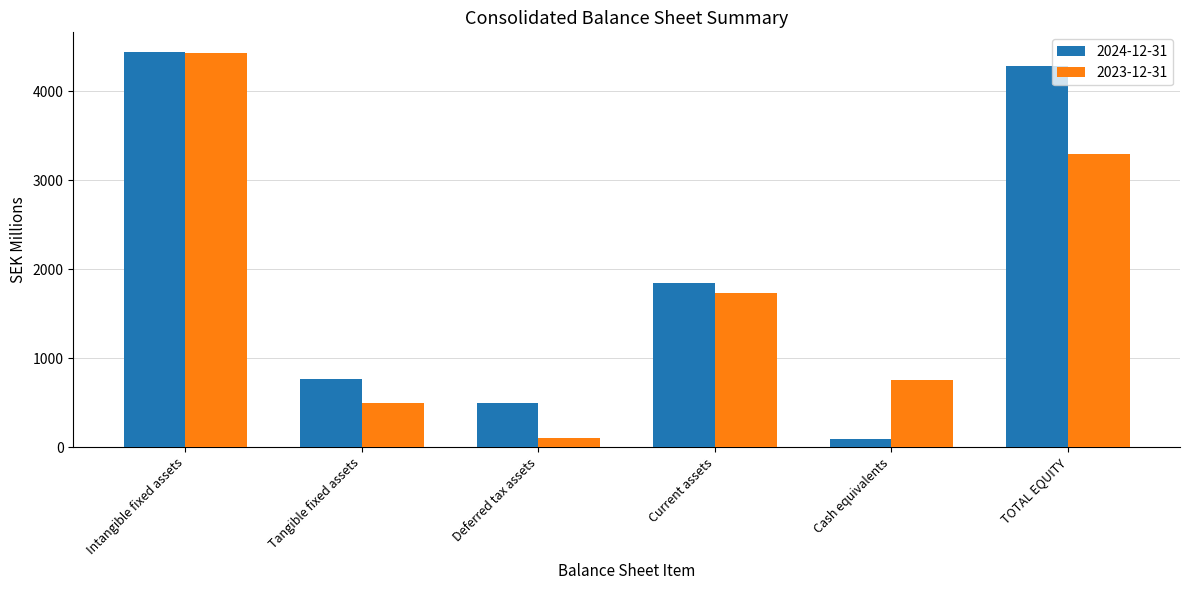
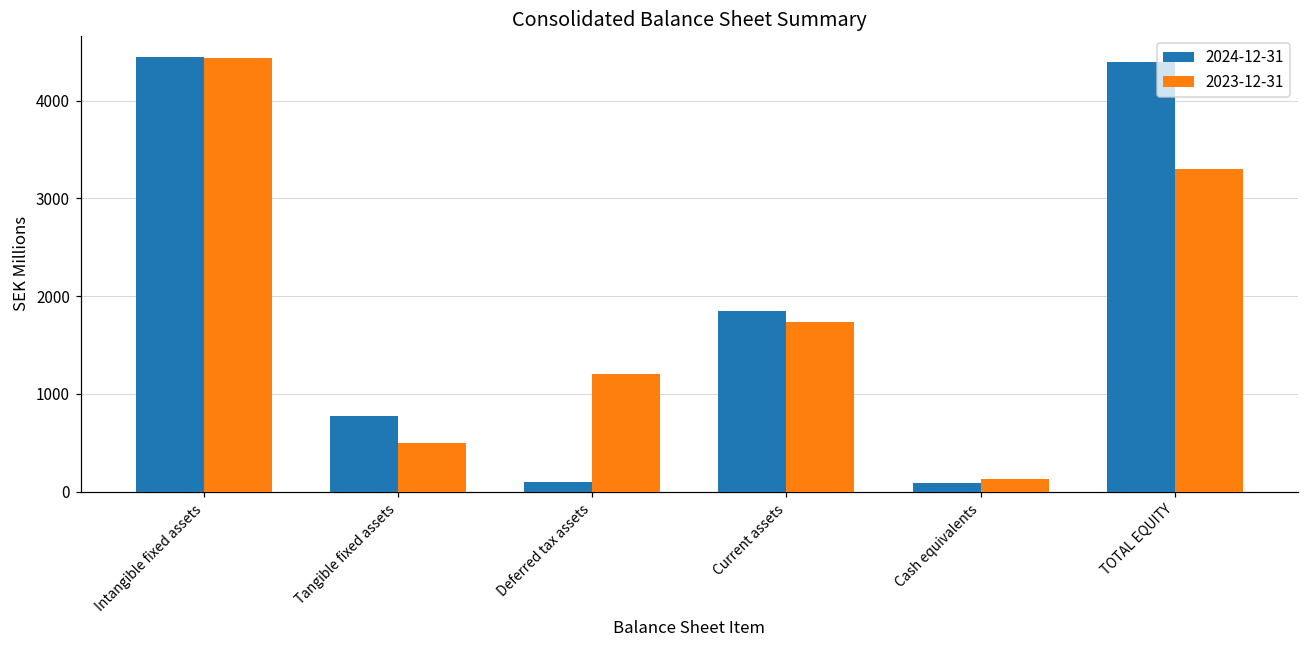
2024-12-31, Deferred tax assets: 500 -> 100
2023-12-31, Deferred tax assets: 100 -> 1200
2023-12-31, Cash equivalents: 800 -> 100
2024-12-31, TOTAL EQUITY: 4300 -> 4400
